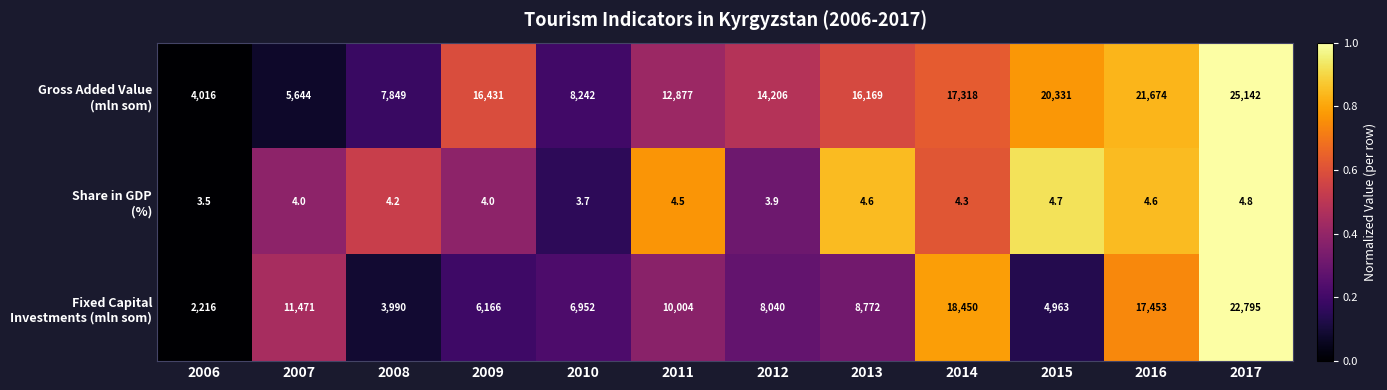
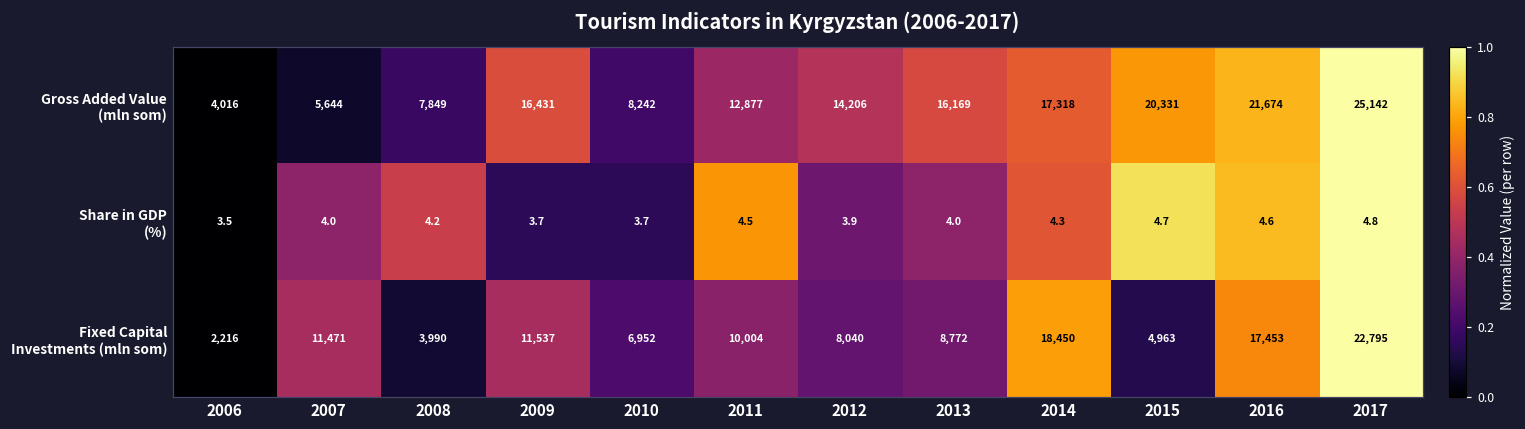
Share in GDP (%), 2009: 4.0 -> 3.7
Share in GDP (%), 2013: 4.6 -> 4.0
Fixed Capital Investments (mln som), 2009: 6,166 -> 11,537
